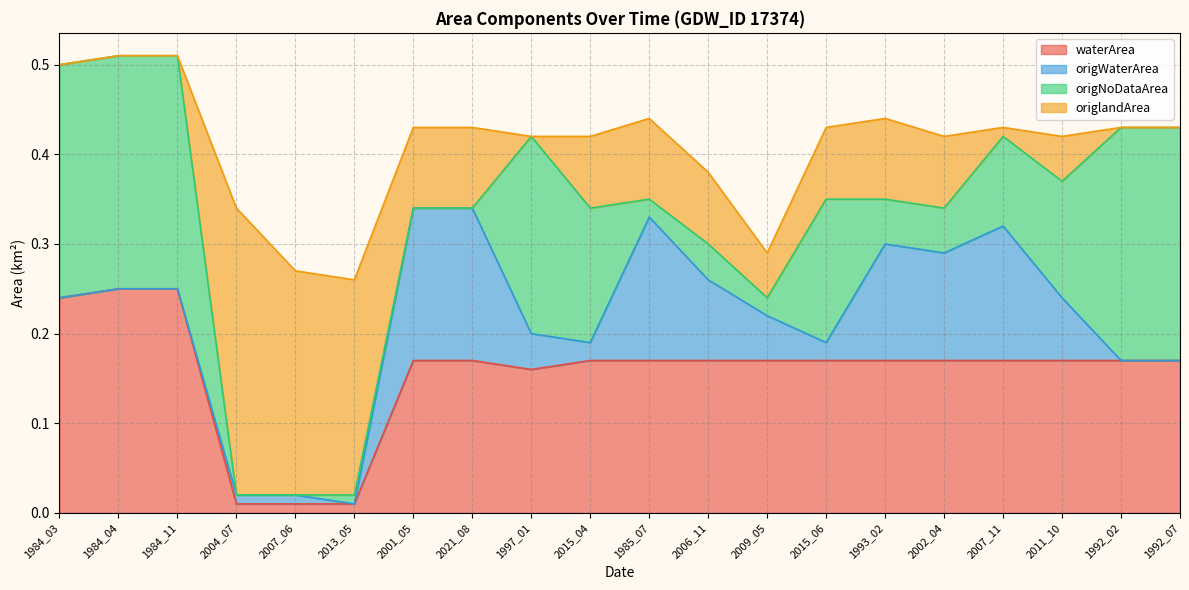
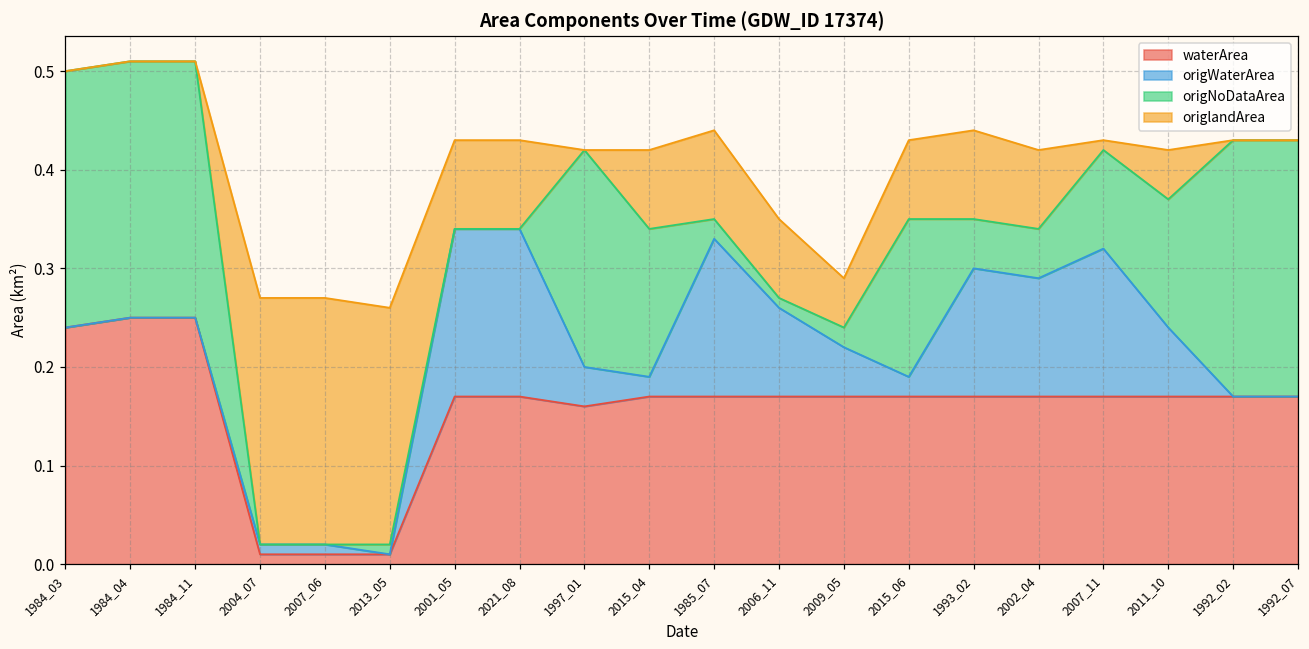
origlandArea, 2004_07: 0.32 -> 0.25
origNoDataArea, 2006_11: 0.04 -> 0.01
